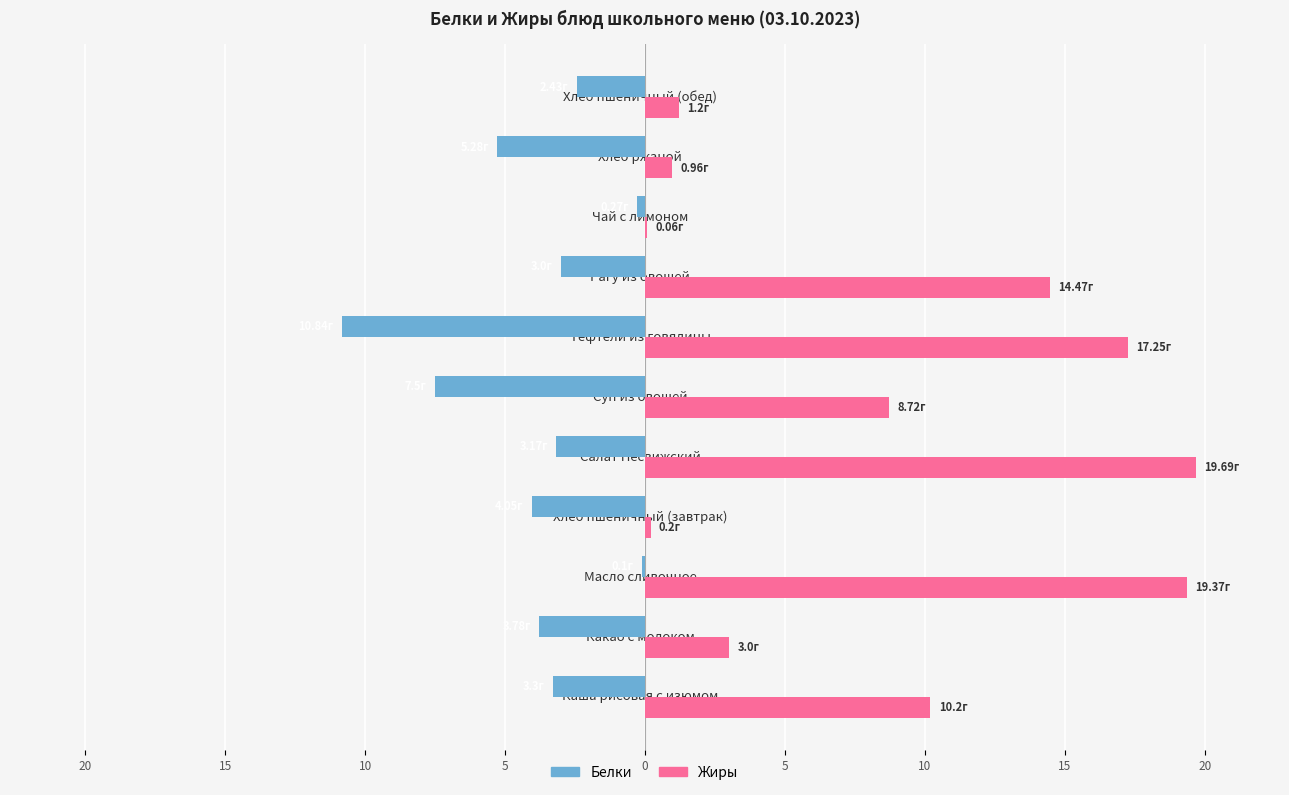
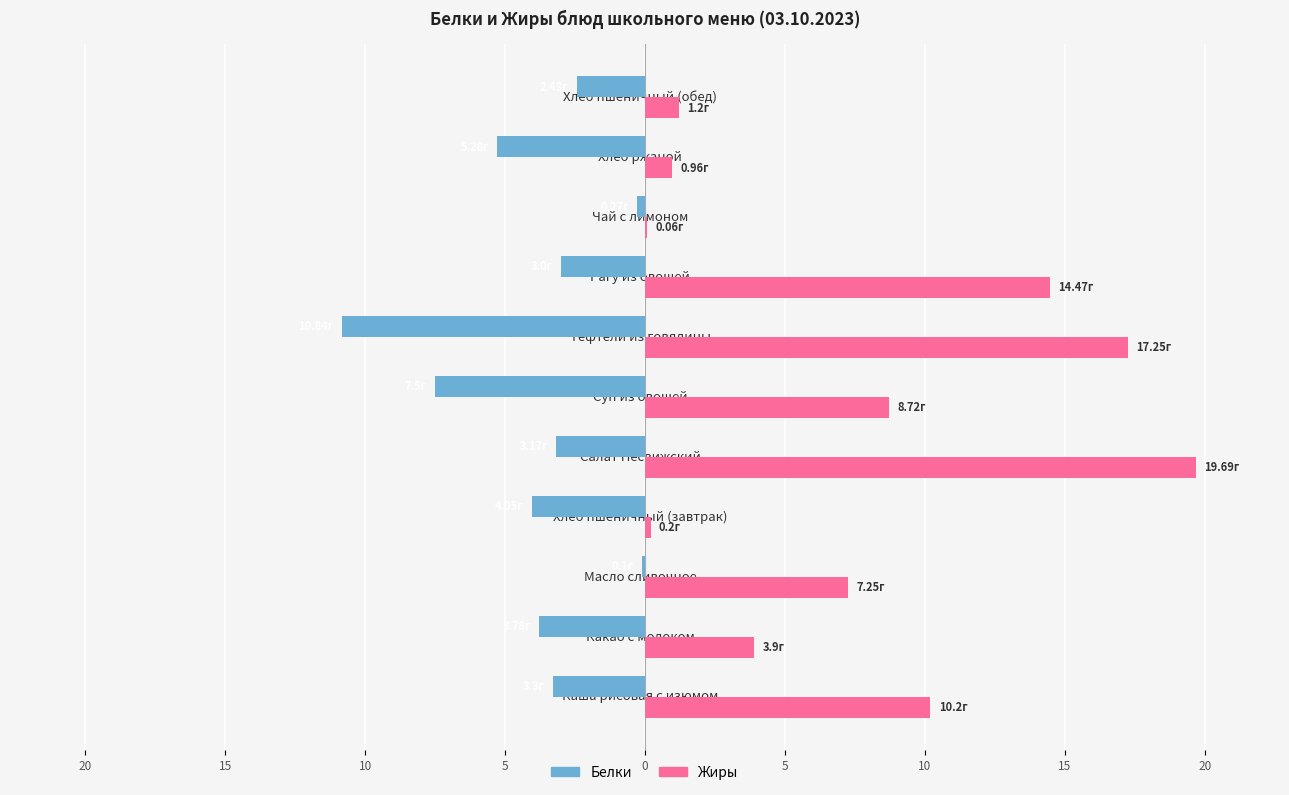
Жиры, Масло сливочное: 19.37г -> 7.25г
Жиры, Какао с молоком: 3.0г -> 3.9г
